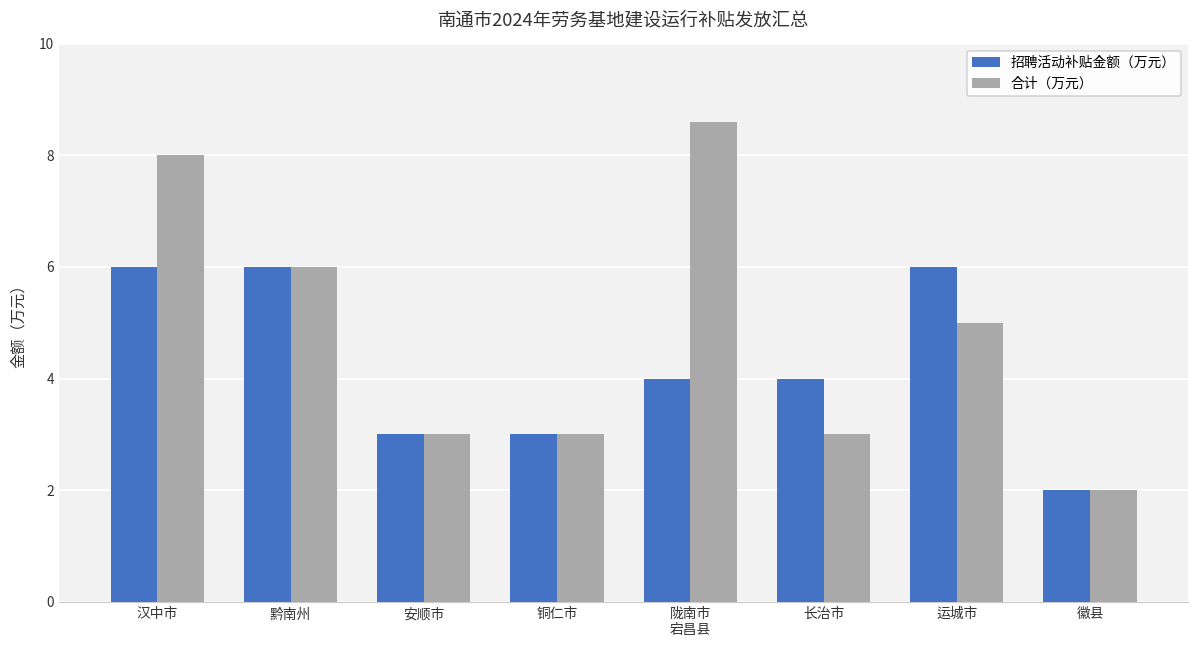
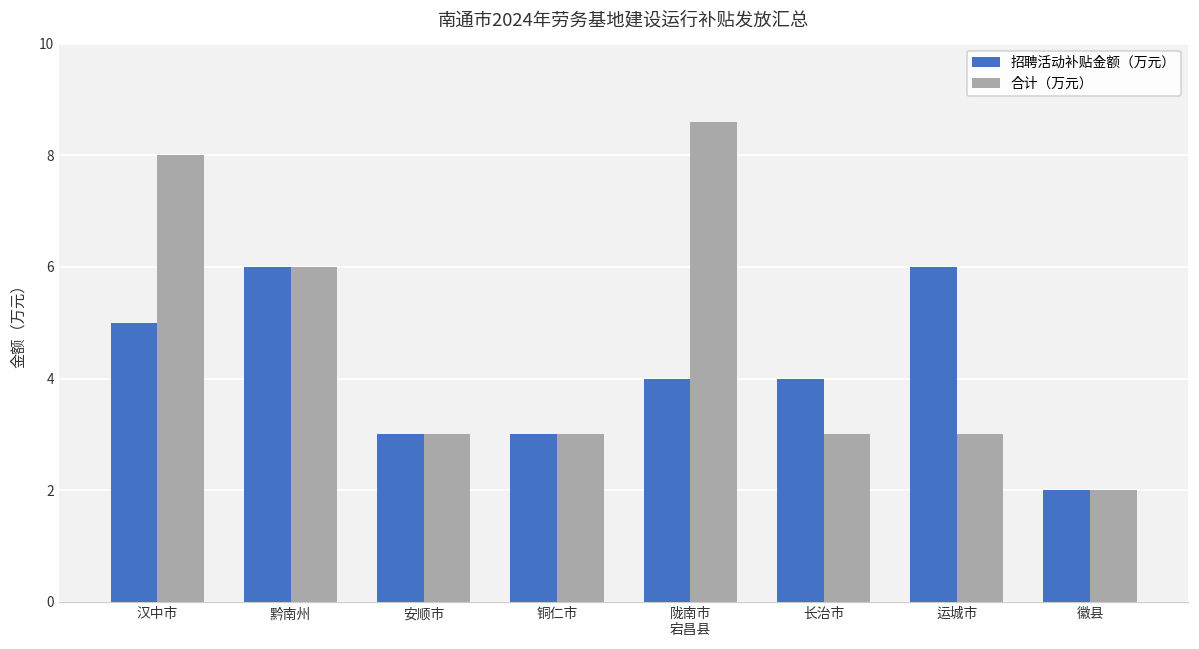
招聘活动补贴金额（万元）, 汉中市: 6 -> 5
合计（万元）, 运城市: 5 -> 3
